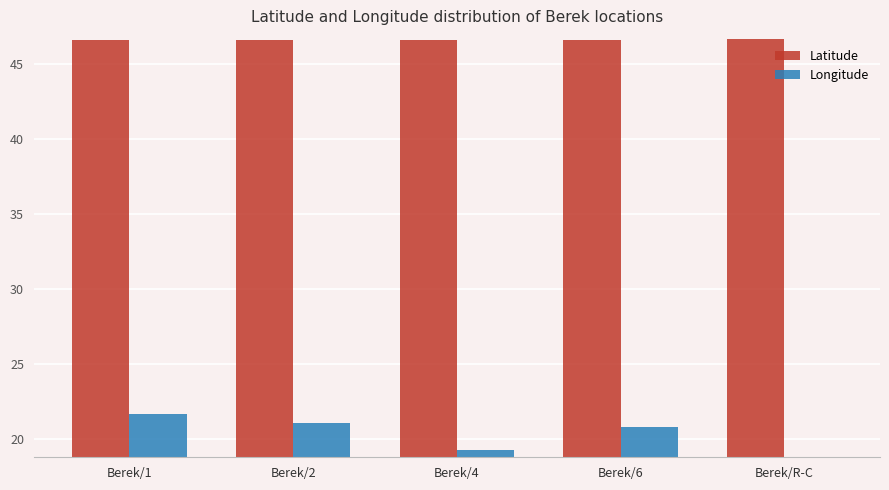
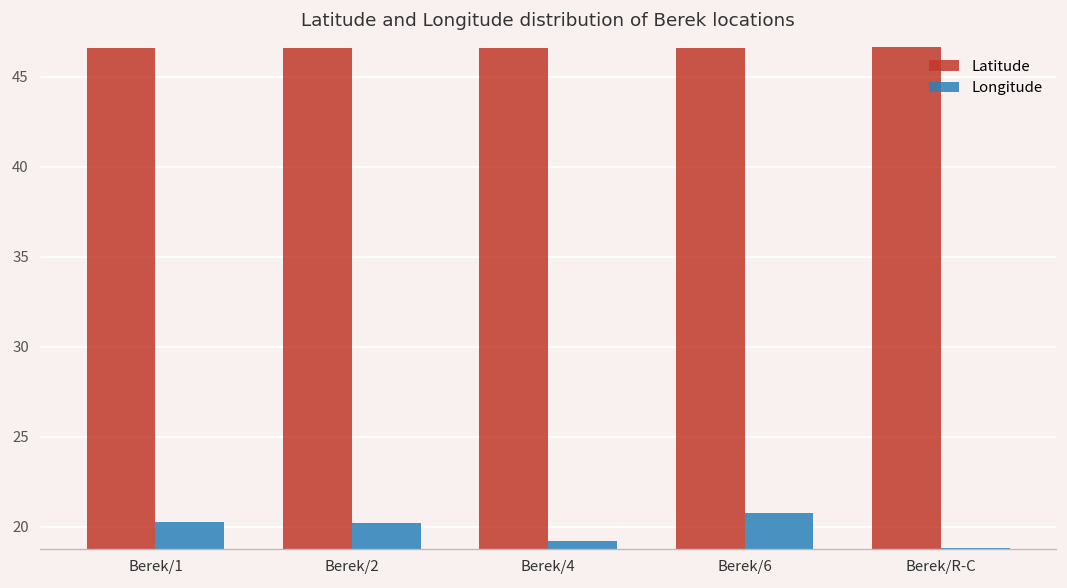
Longitude, Berek/1: 21.7 -> 20.3
Longitude, Berek/2: 21.1 -> 20.2
